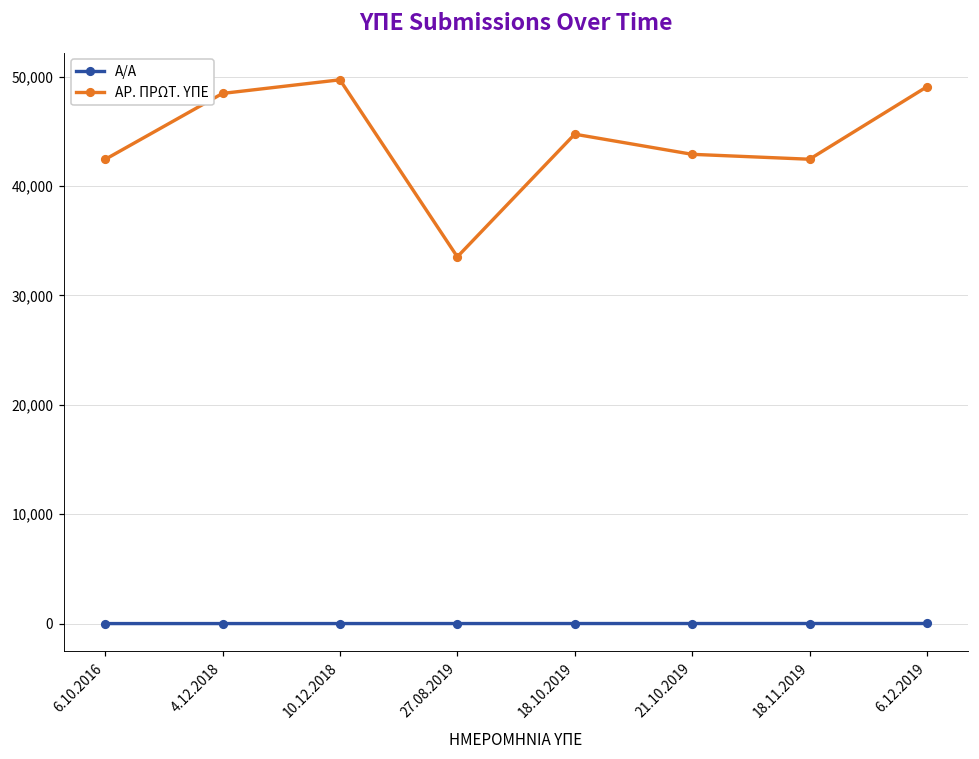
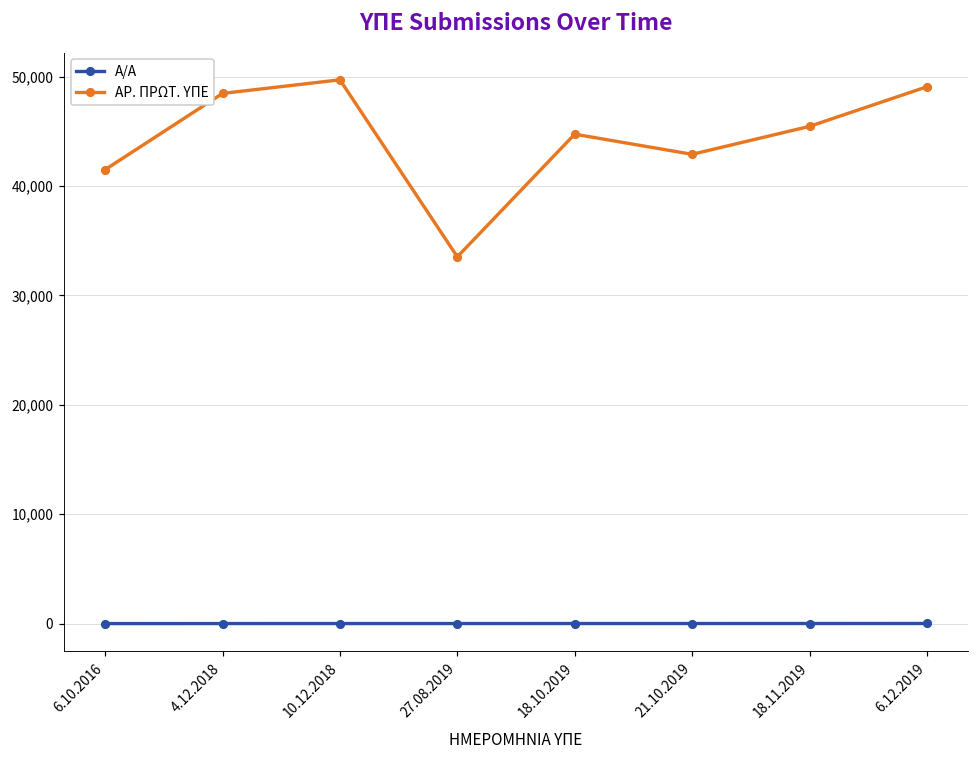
ΑΡ. ΠΡΩΤ. ΥΠΕ, 6.10.2016: 42,000 -> 41,000
ΑΡ. ΠΡΩΤ. ΥΠΕ, 18.11.2019: 42,000 -> 45,000
